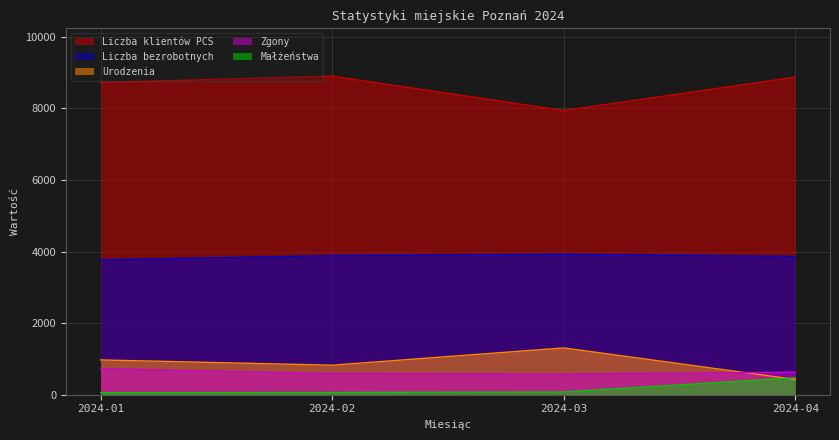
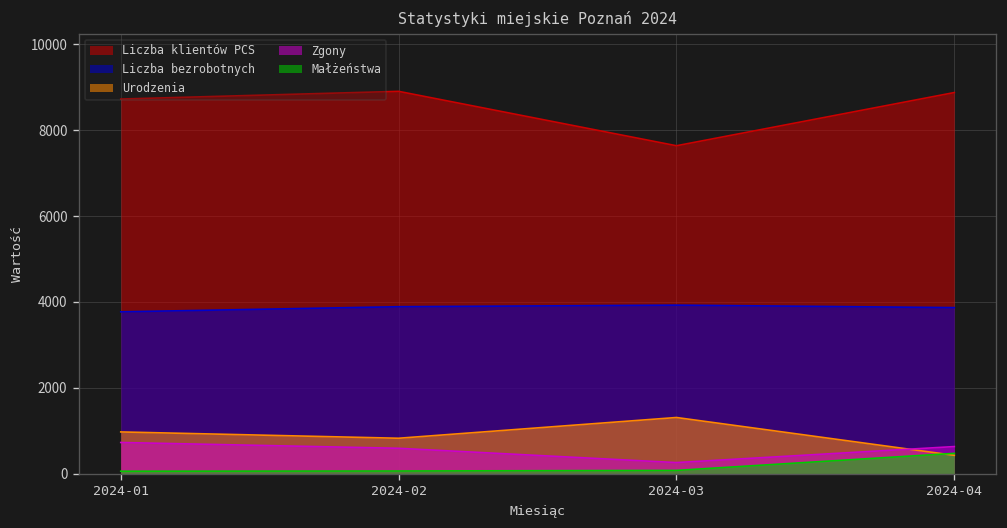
Liczba klientów PCS, 2024-03: 7900 -> 7600
Zgony, 2024-03: 600 -> 300
